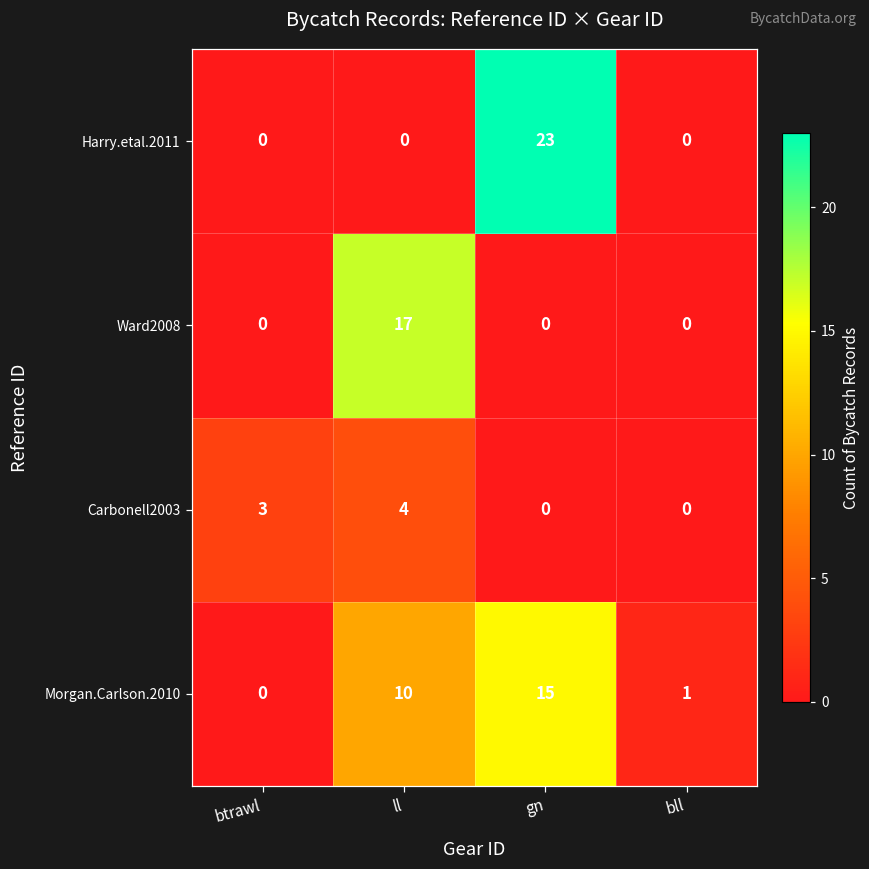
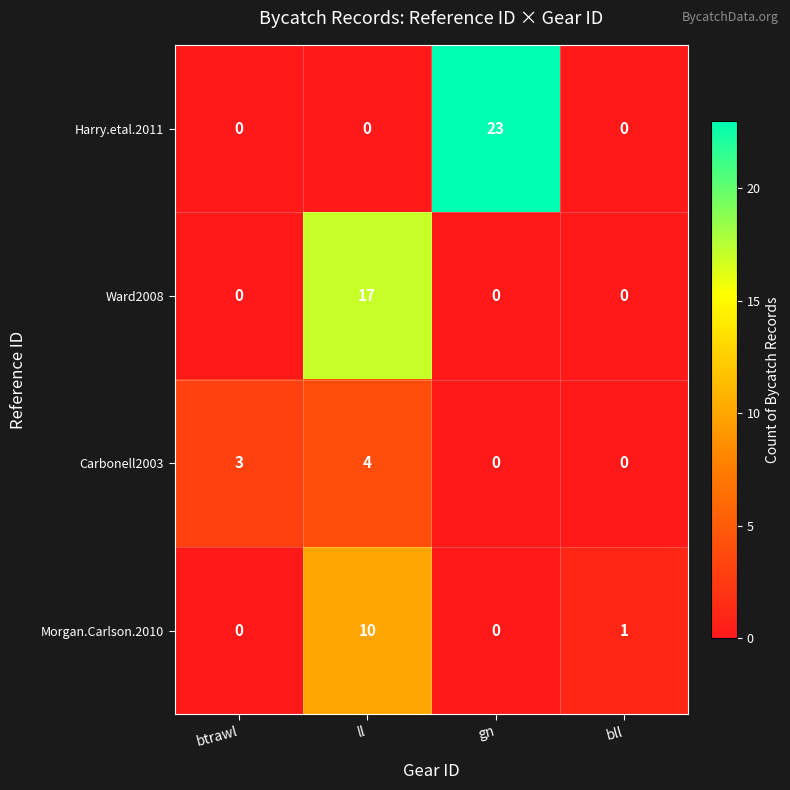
Morgan.Carlson.2010, gn: 15 -> 0
